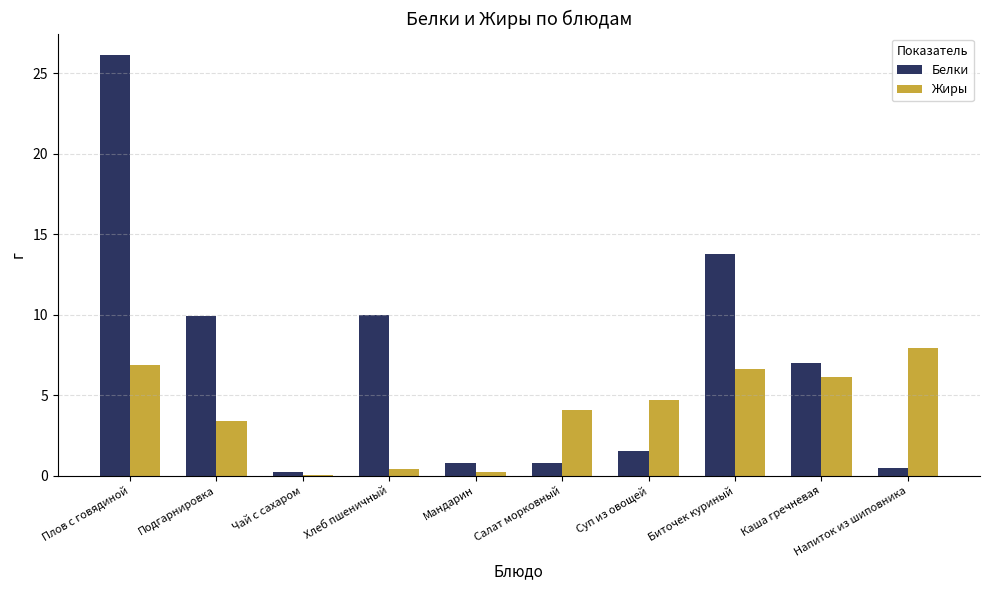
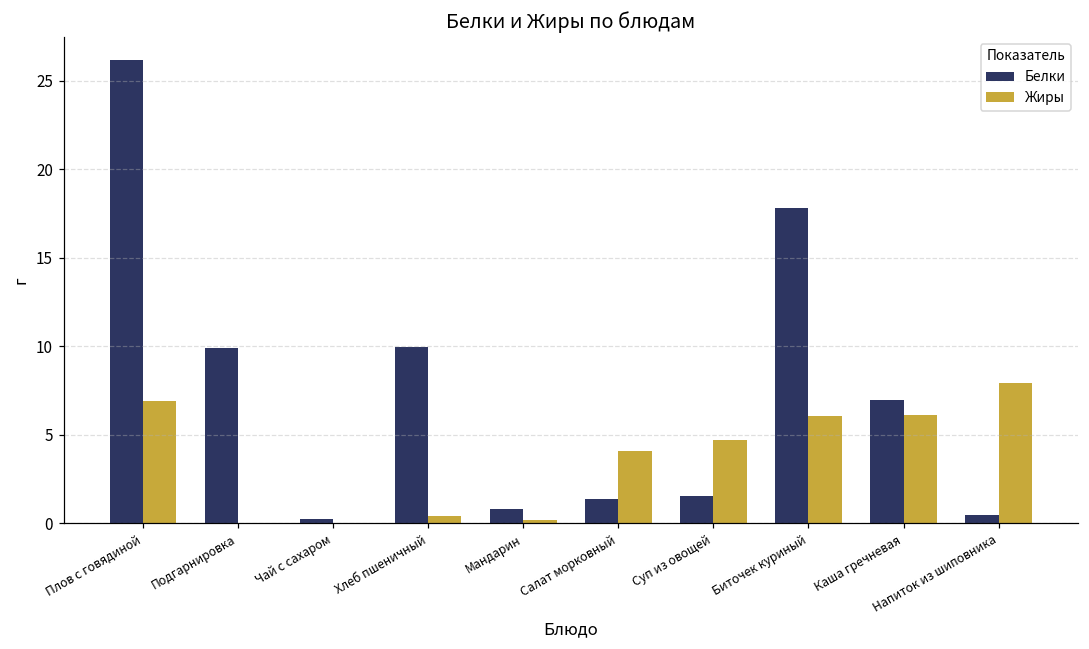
Жиры, Подгарнировка: 3.4 -> 0.0
Белки, Салат морковный: 0.8 -> 1.3
Белки, Биточек куриный: 13.8 -> 17.8
Жиры, Биточек куриный: 6.7 -> 6.1
